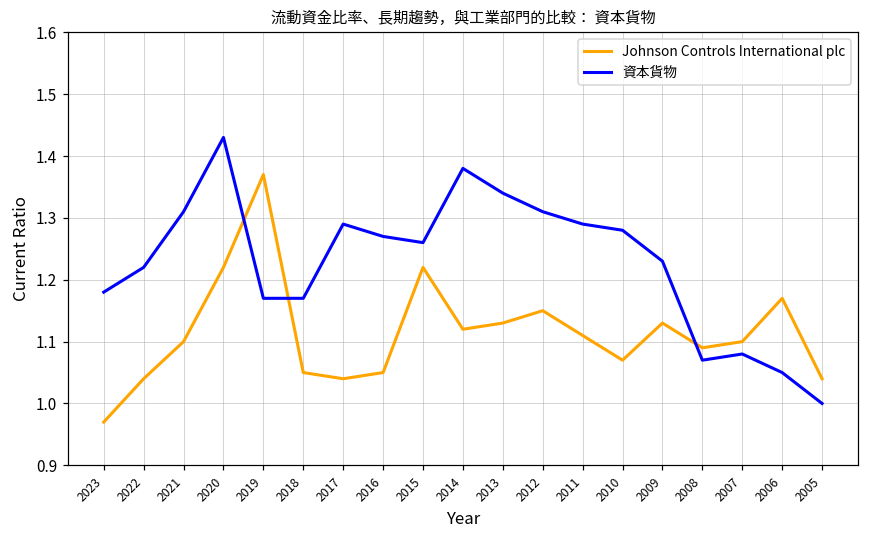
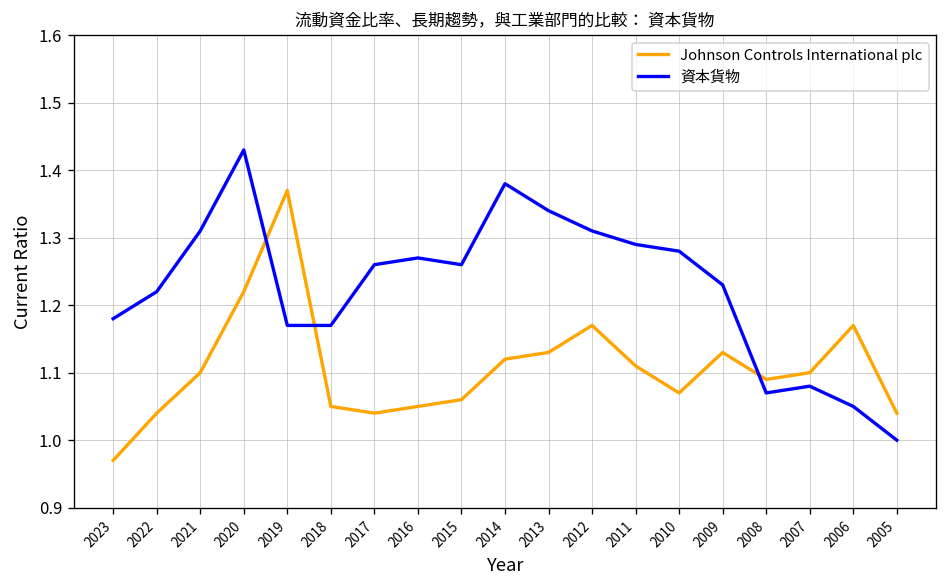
資本貨物, 2017: 1.29 -> 1.26
Johnson Controls International plc, 2015: 1.22 -> 1.06
Johnson Controls International plc, 2012: 1.15 -> 1.17
